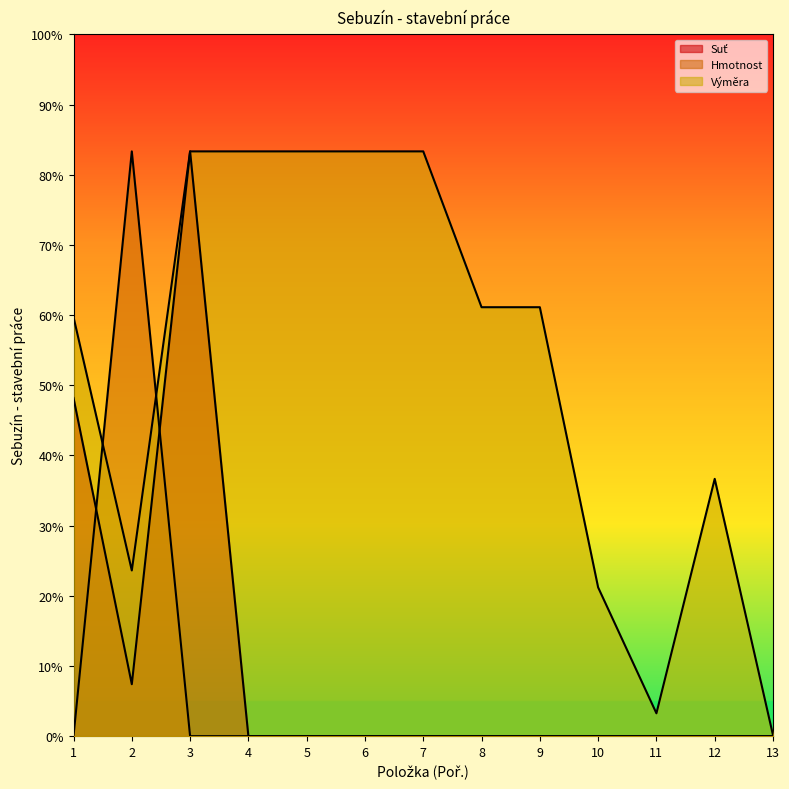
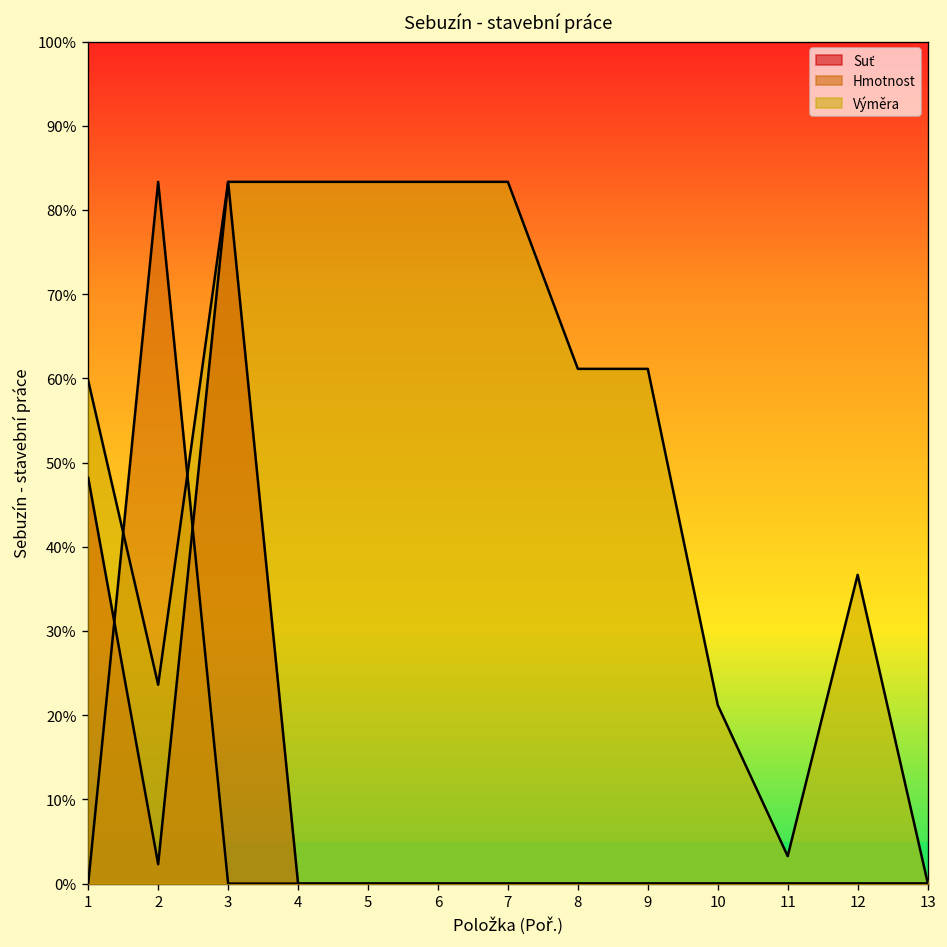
Suť, 2: 7% -> 2%
